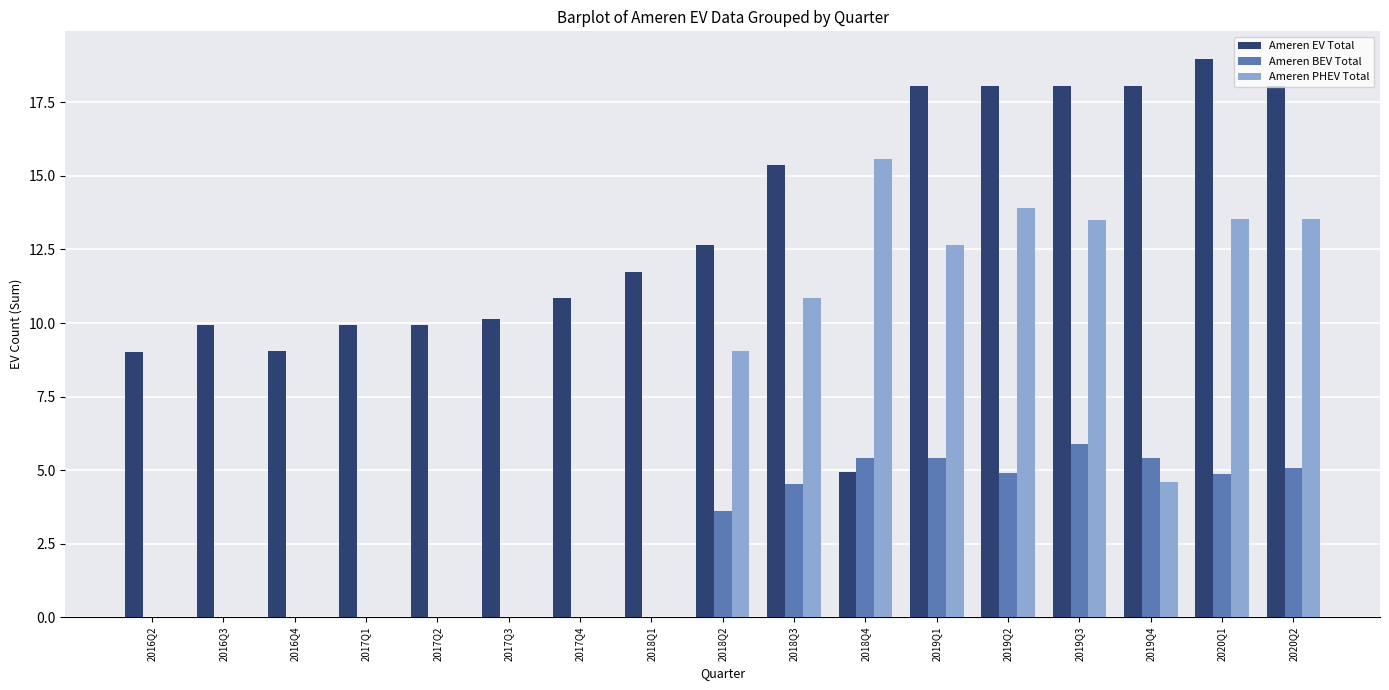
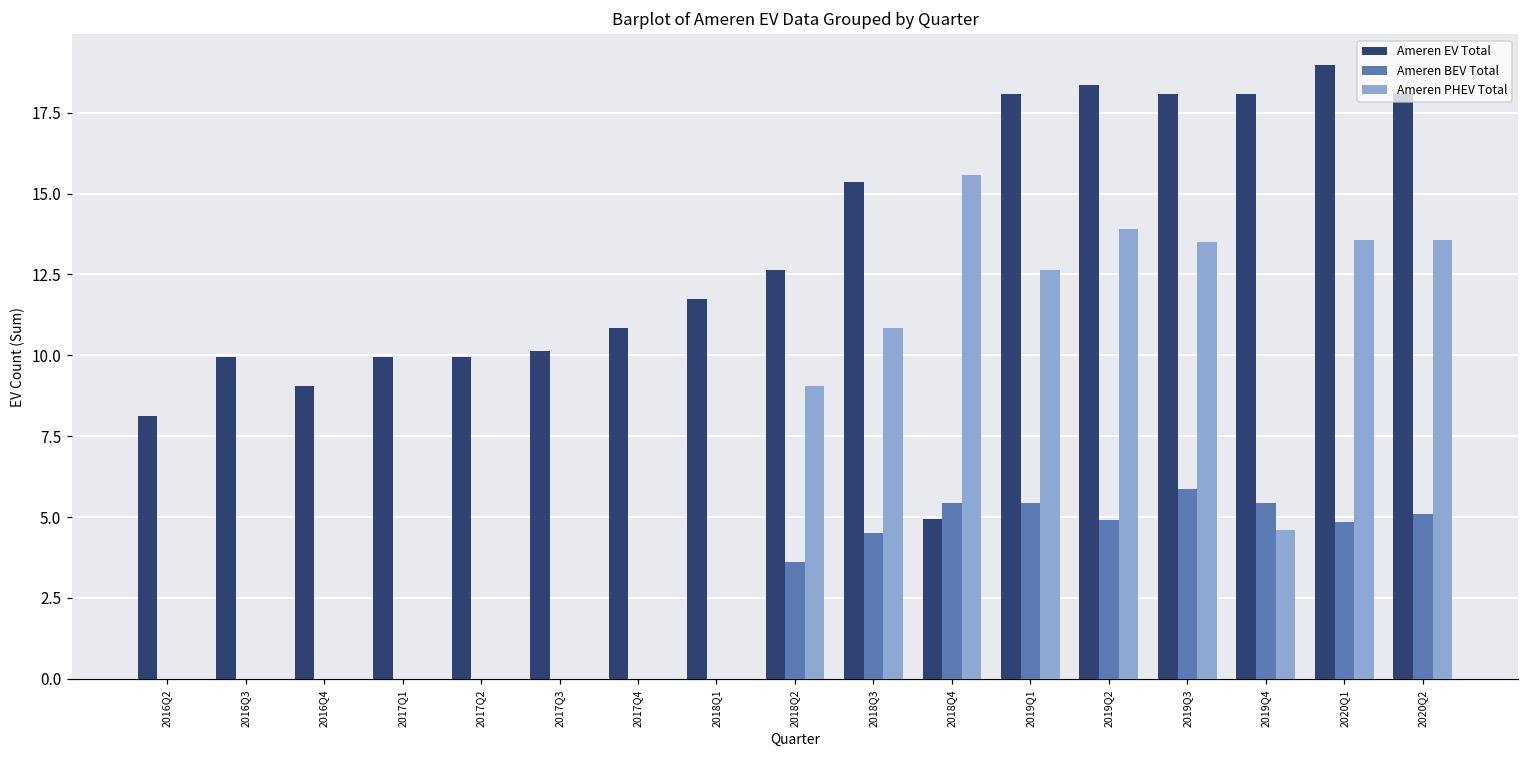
Ameren EV Total, 2016Q2: 9.0 -> 8.1
Ameren EV Total, 2019Q2: 18.1 -> 18.4
